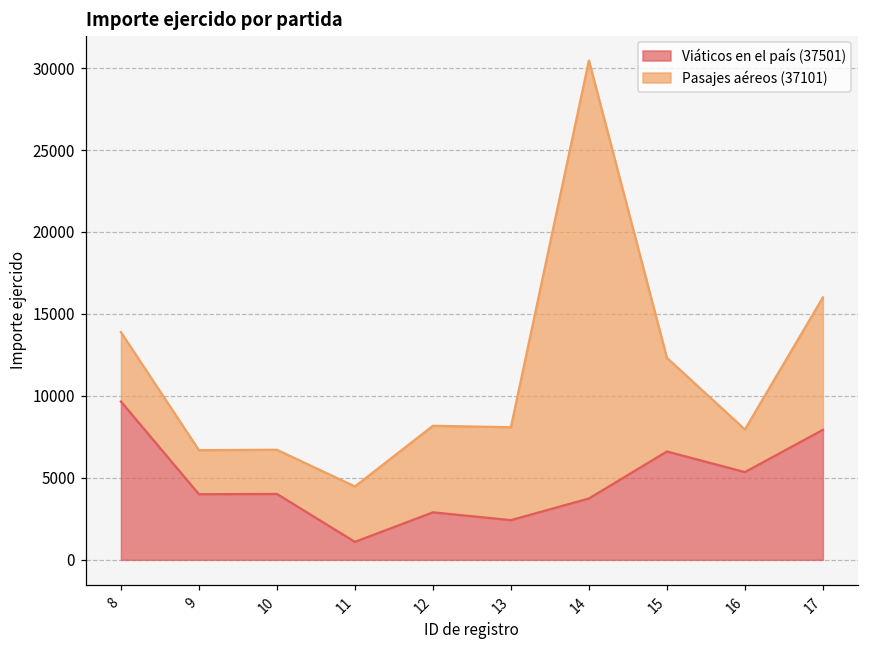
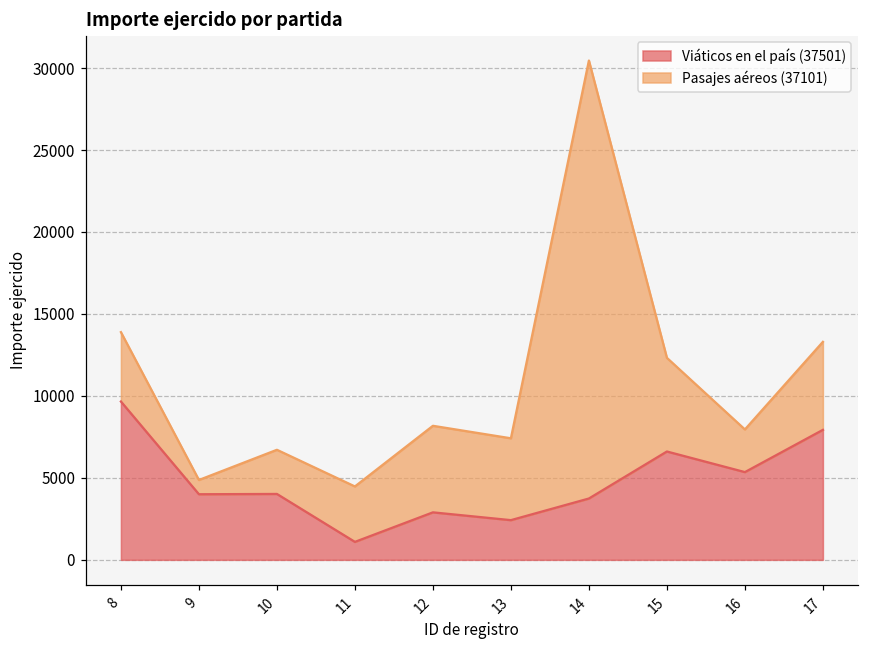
Pasajes aéreos (37101), 9: 2700 -> 900
Pasajes aéreos (37101), 13: 5700 -> 5000
Pasajes aéreos (37101), 17: 8100 -> 5400
